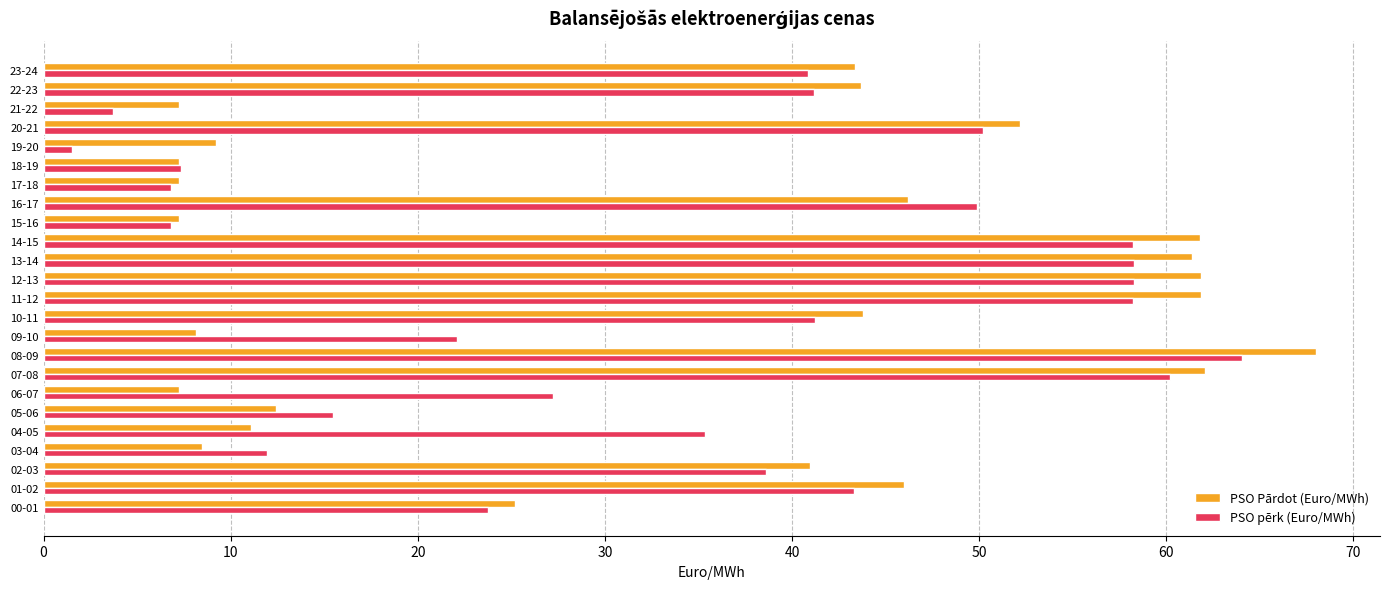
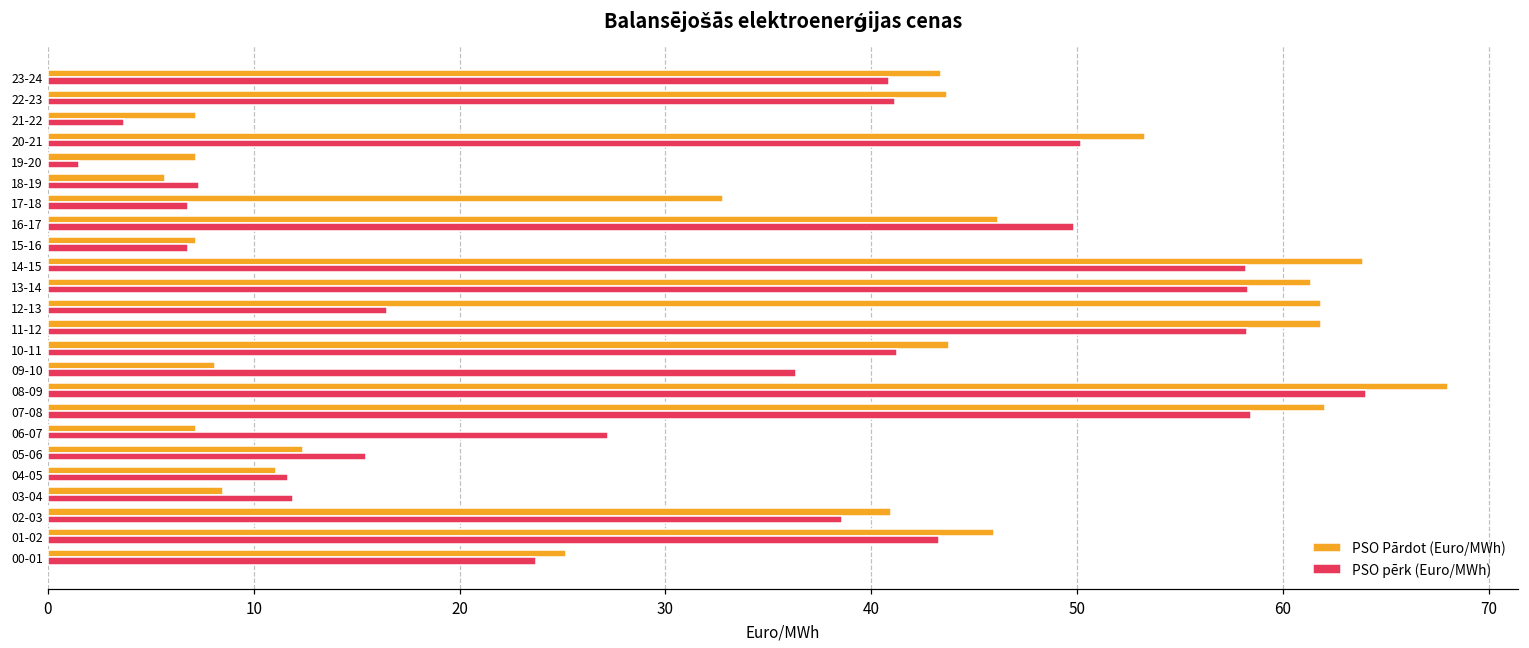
PSO Pārdot (Euro/MWh), 20-21: 52.2 -> 53.3
PSO Pārdot (Euro/MWh), 19-20: 9.2 -> 7.2
PSO Pārdot (Euro/MWh), 18-19: 7.2 -> 5.7
PSO Pārdot (Euro/MWh), 17-18: 7.2 -> 32.8
PSO Pārdot (Euro/MWh), 14-15: 61.8 -> 63.9
PSO pērk (Euro/MWh), 12-13: 58.3 -> 16.5
PSO pērk (Euro/MWh), 09-10: 22.1 -> 36.4
PSO pērk (Euro/MWh), 07-08: 60.2 -> 58.4
PSO pērk (Euro/MWh), 04-05: 35.3 -> 11.7
